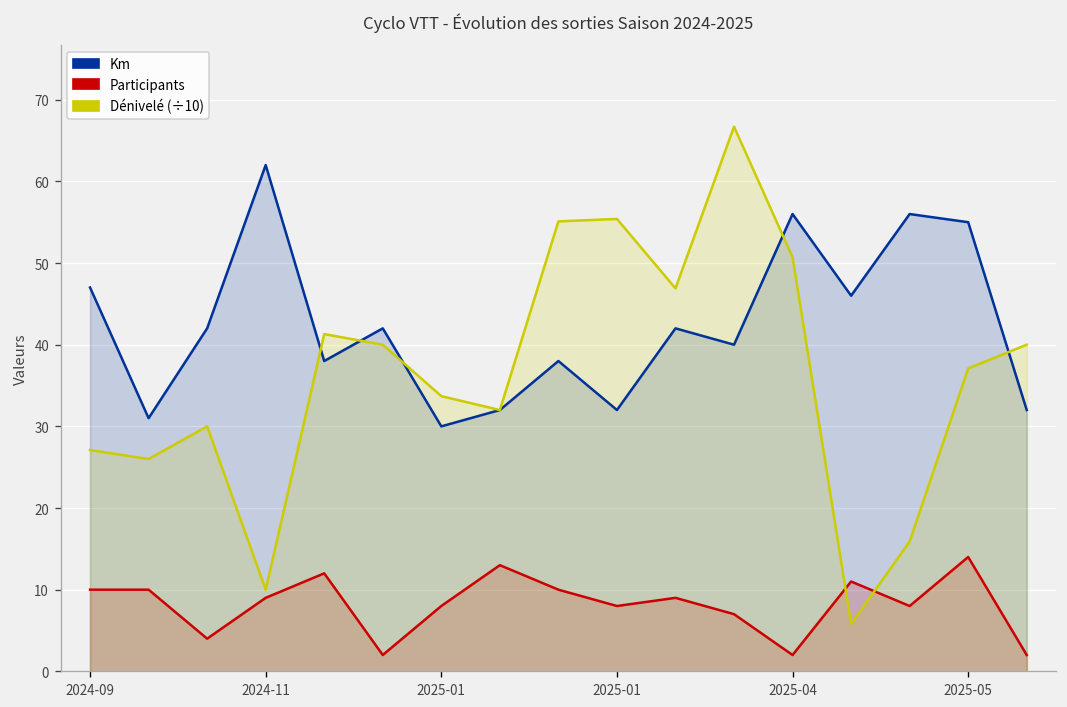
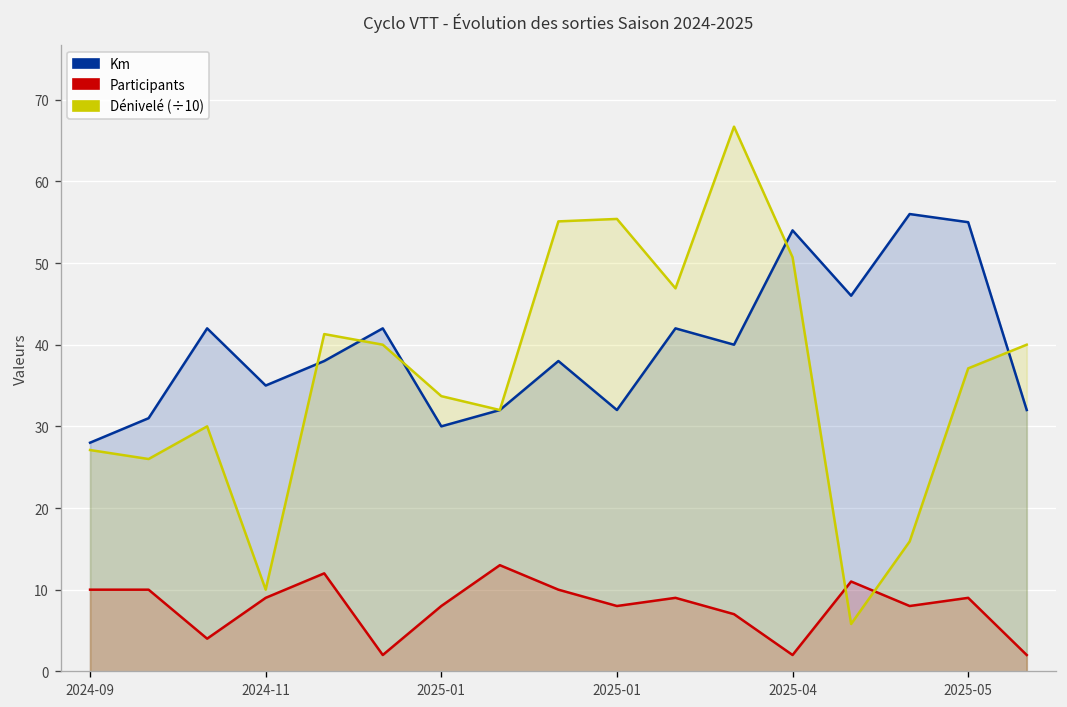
Km, 2024-09: 47 -> 28
Km, 2024-11: 62 -> 35
Km, 2025-04: 56 -> 54
Participants, 2025-05: 14 -> 9
